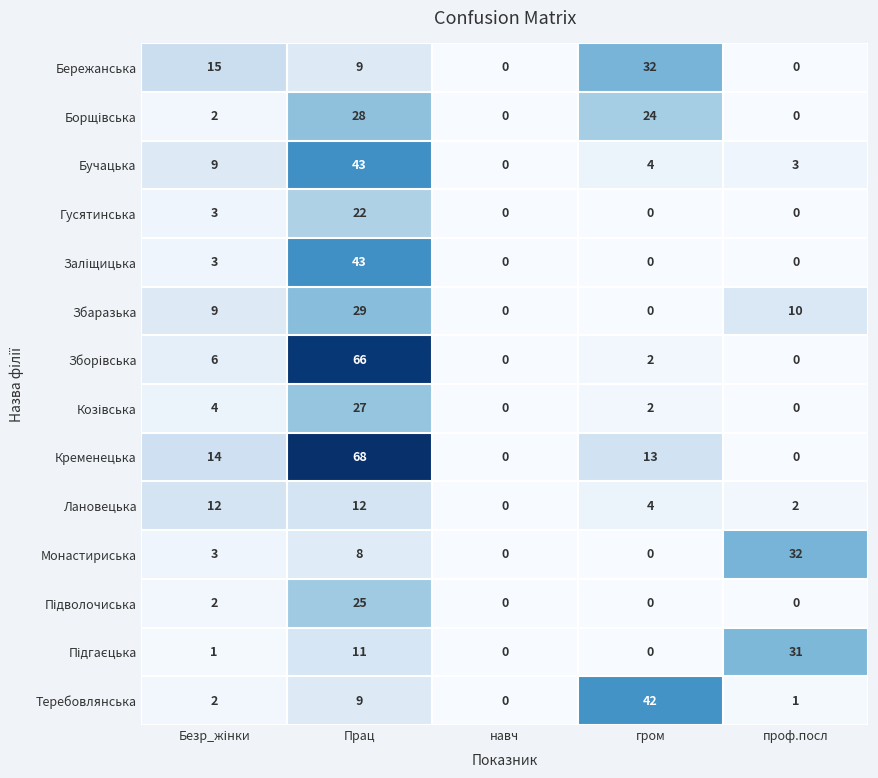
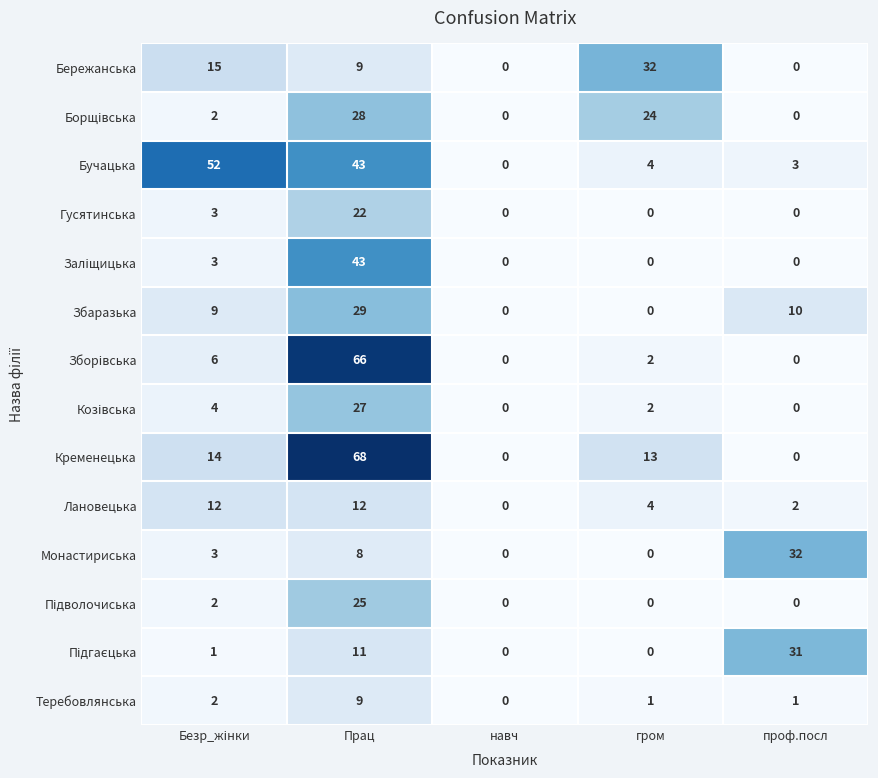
Бучацька, Безр_жінки: 9 -> 52
Теребовлянська, гром: 42 -> 1
